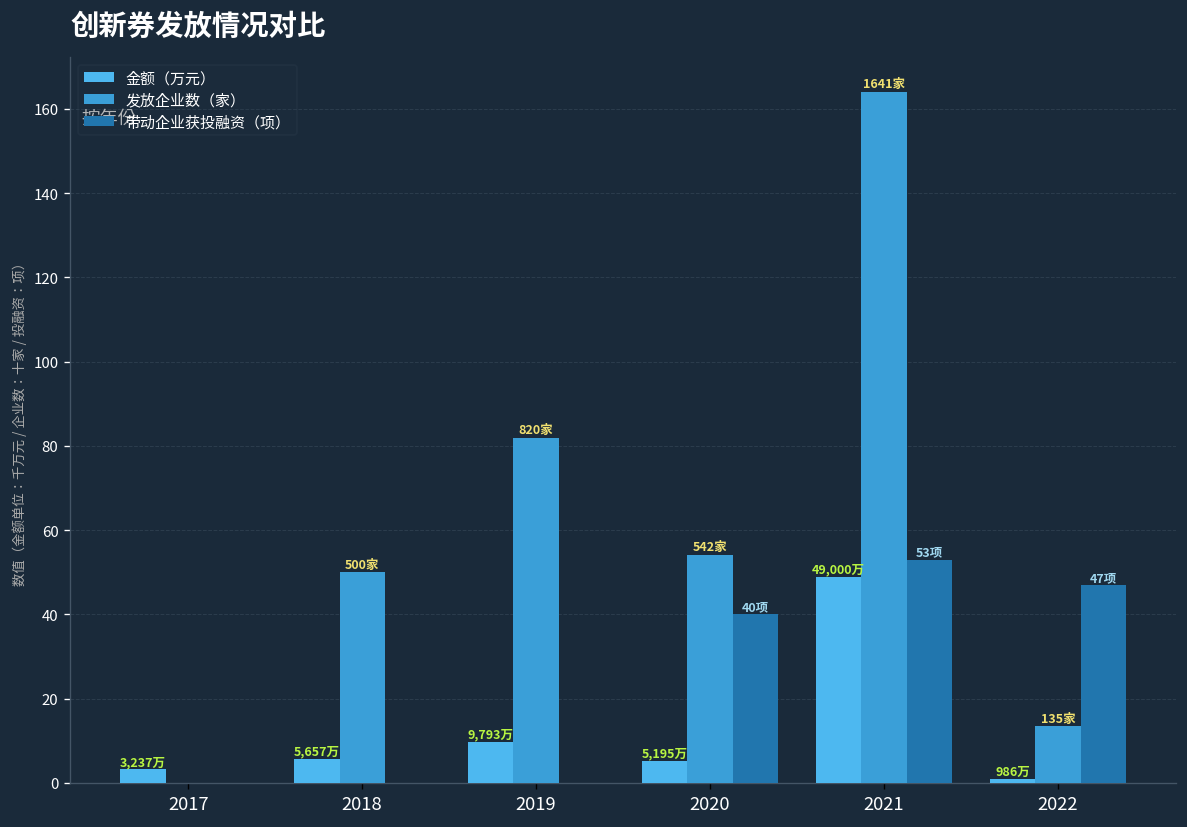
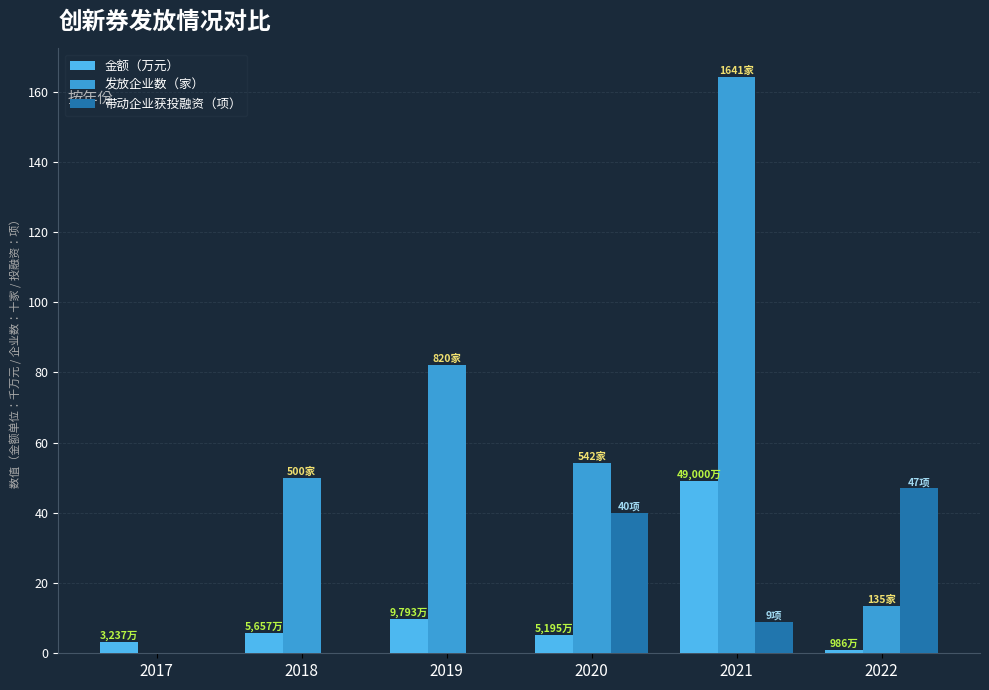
带动企业获投融资（项）, 2021: 53项 -> 9项
